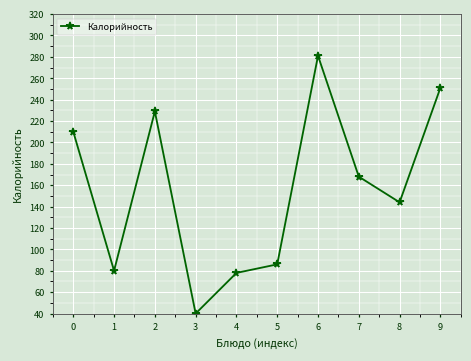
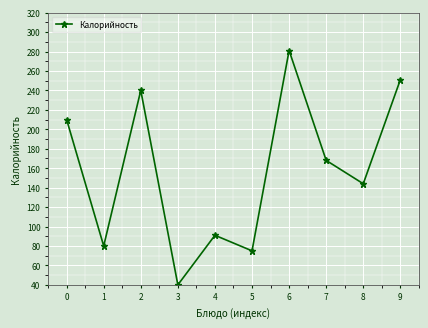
2: 230 -> 240
4: 80 -> 90
5: 90 -> 80
